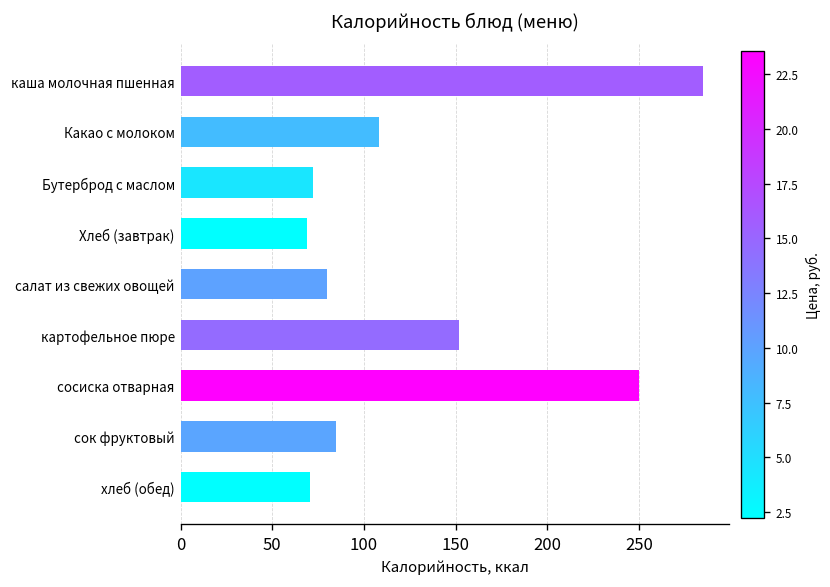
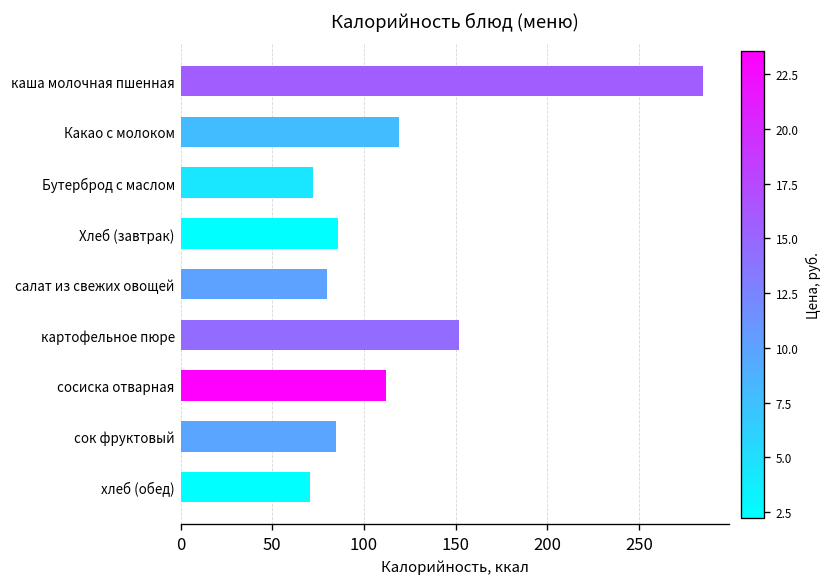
Какао с молоком: 108 -> 119
Хлеб (завтрак): 69 -> 86
сосиска отварная: 250 -> 112
